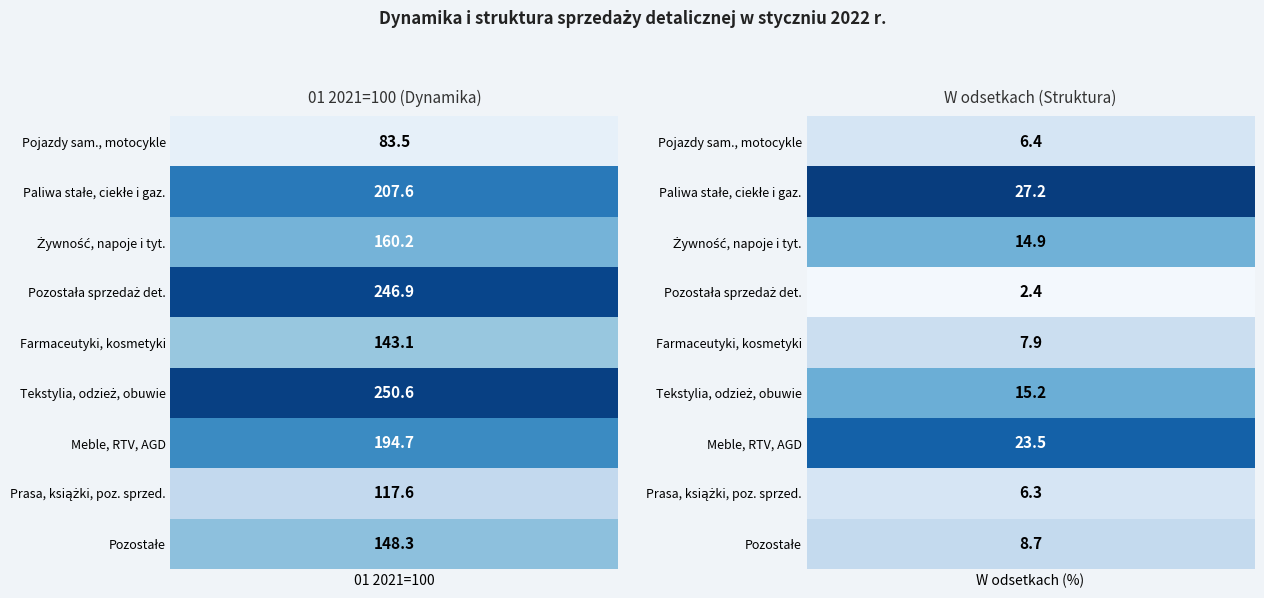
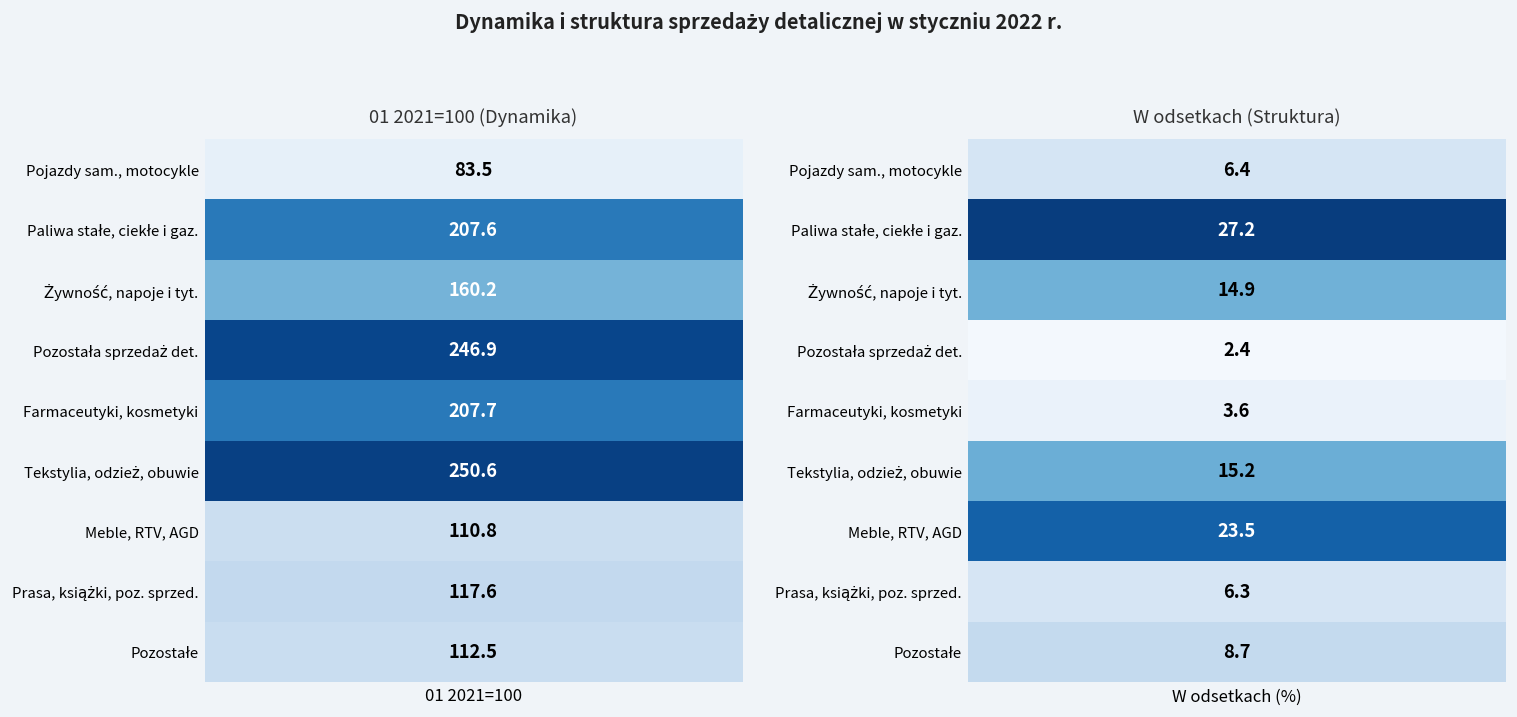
01 2021=100 (Dynamika), Farmaceutyki, kosmetyki, 01 2021=100: 143.1 -> 207.7
01 2021=100 (Dynamika), Meble, RTV, AGD, 01 2021=100: 194.7 -> 110.8
01 2021=100 (Dynamika), Pozostałe, 01 2021=100: 148.3 -> 112.5
W odsetkach (Struktura), Farmaceutyki, kosmetyki, W odsetkach (%): 7.9 -> 3.6
